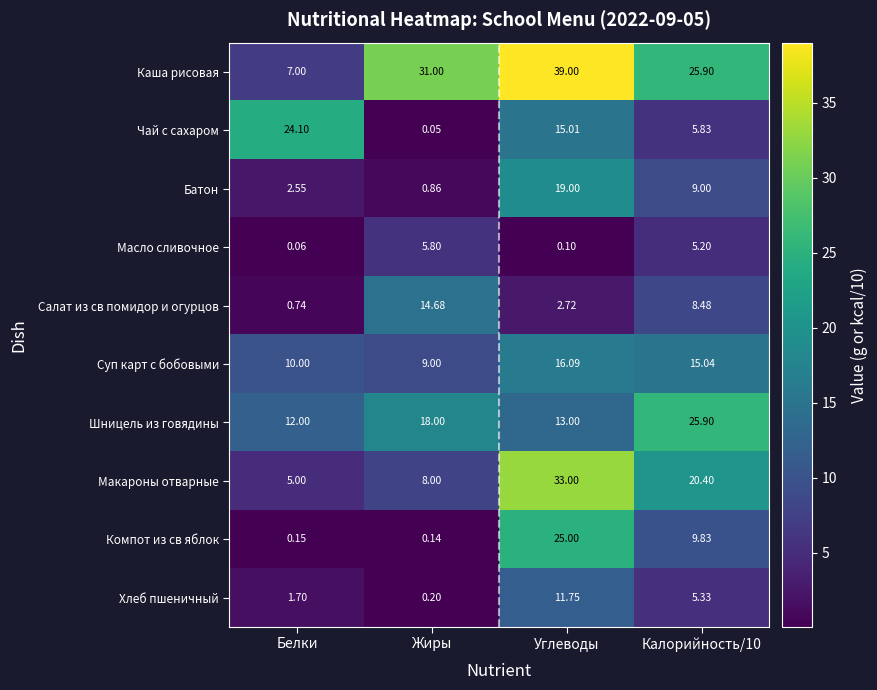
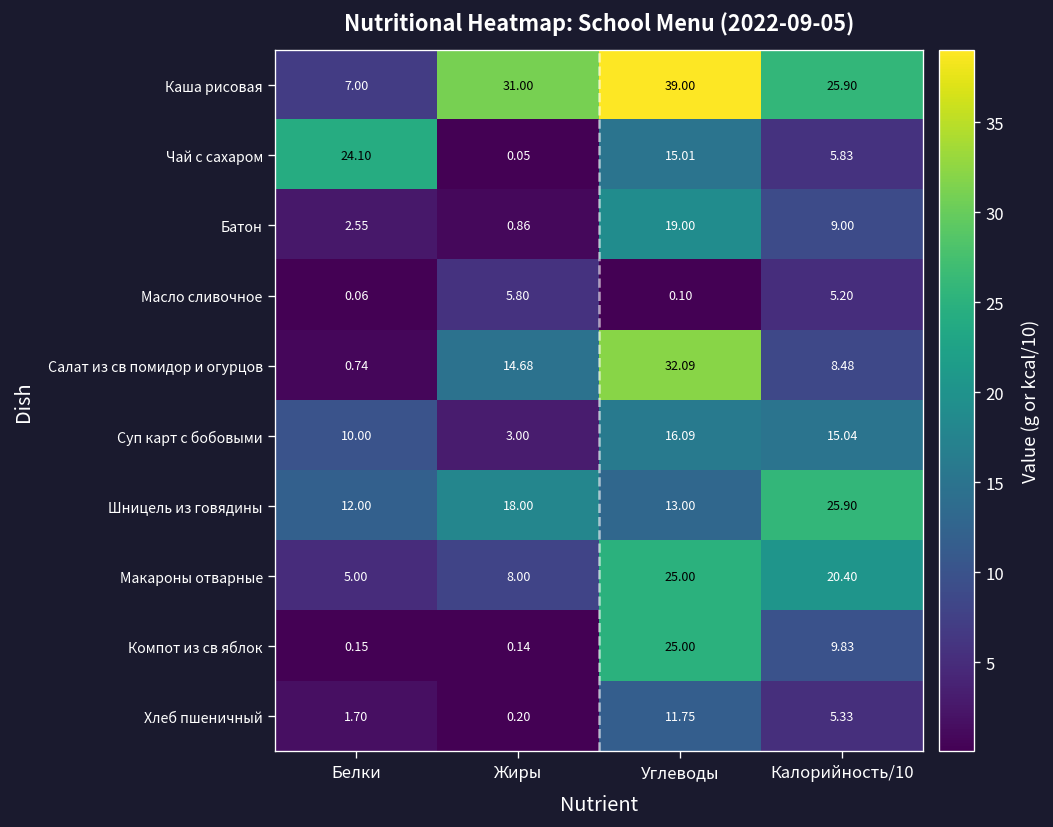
Салат из св помидор и огурцов, Углеводы: 2.72 -> 32.09
Суп карт с бобовыми, Жиры: 9.00 -> 3.00
Макароны отварные, Углеводы: 33.00 -> 25.00
